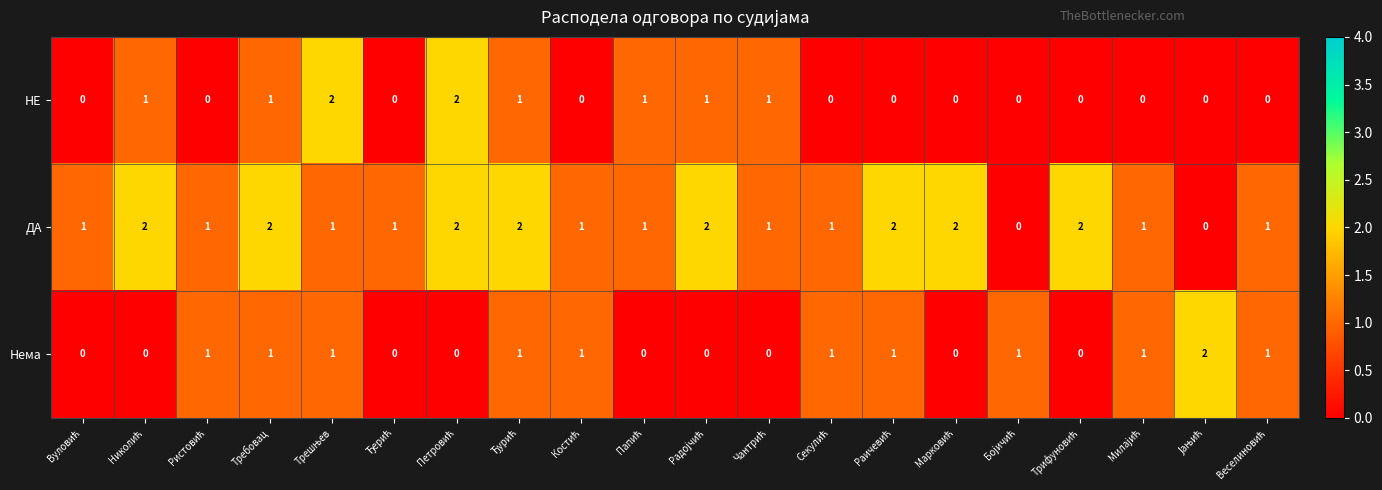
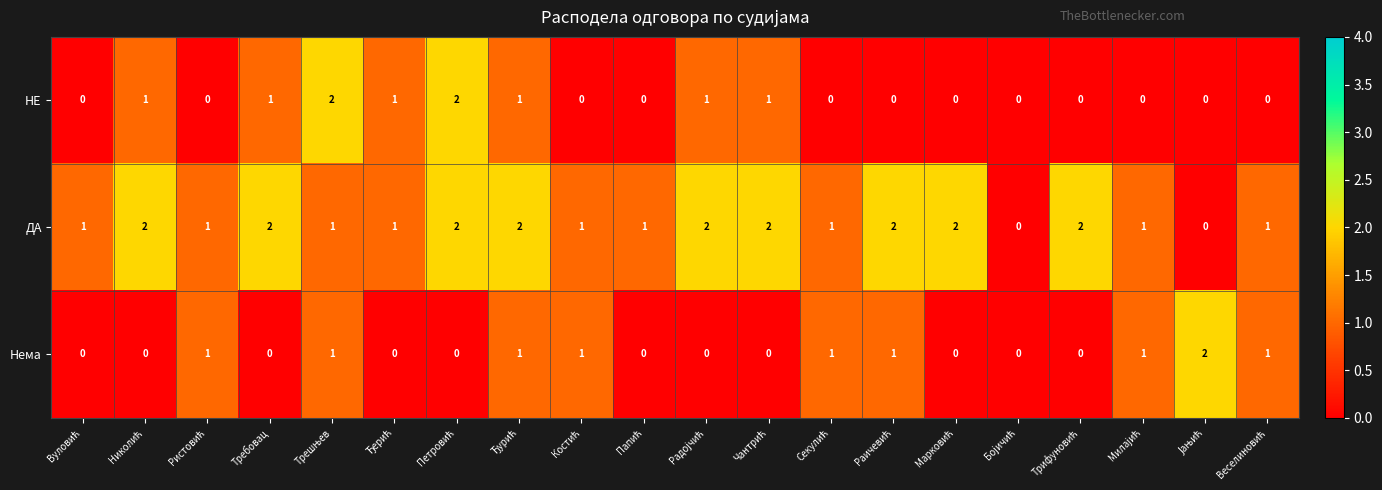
НЕ, Ђерић: 0 -> 1
НЕ, Папић: 1 -> 0
ДА, Чантрић: 1 -> 2
Нема, Требовац: 1 -> 0
Нема, Бојичић: 1 -> 0
